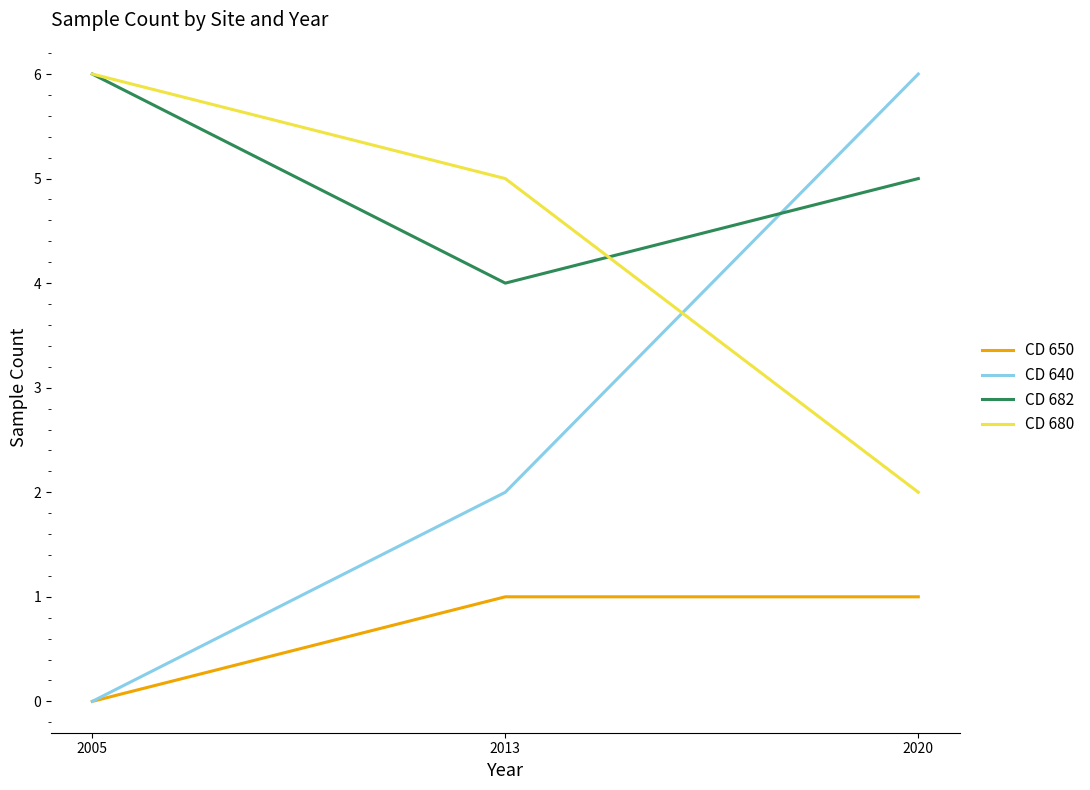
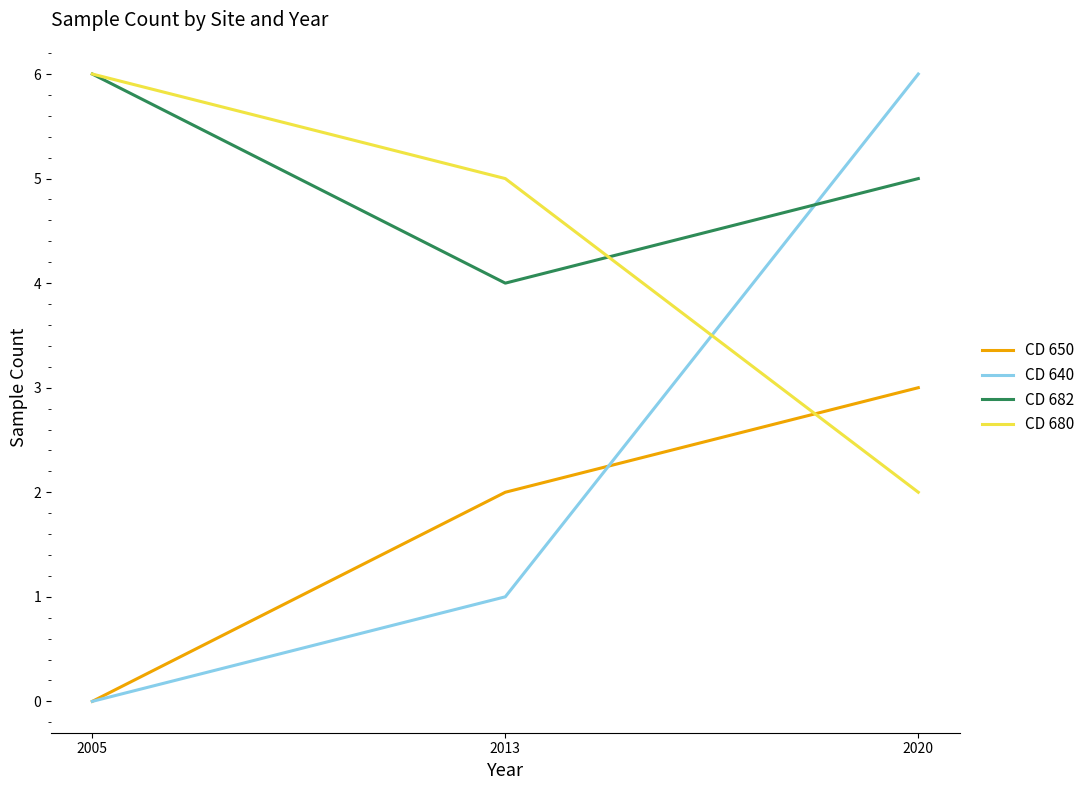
CD 650, 2013: 1 -> 2
CD 640, 2013: 2 -> 1
CD 650, 2020: 1 -> 3
